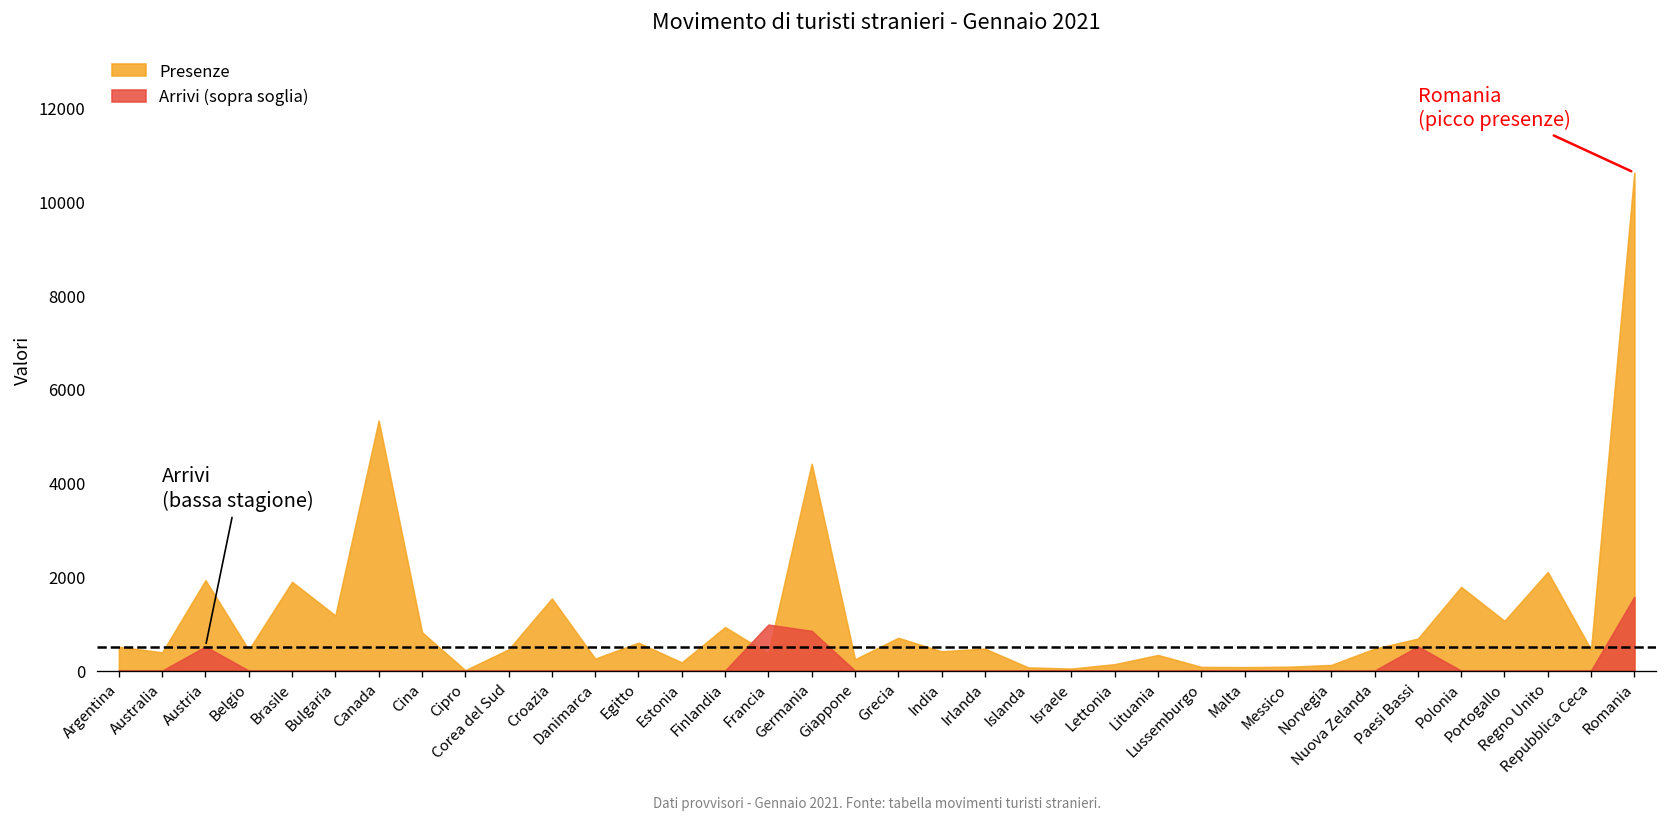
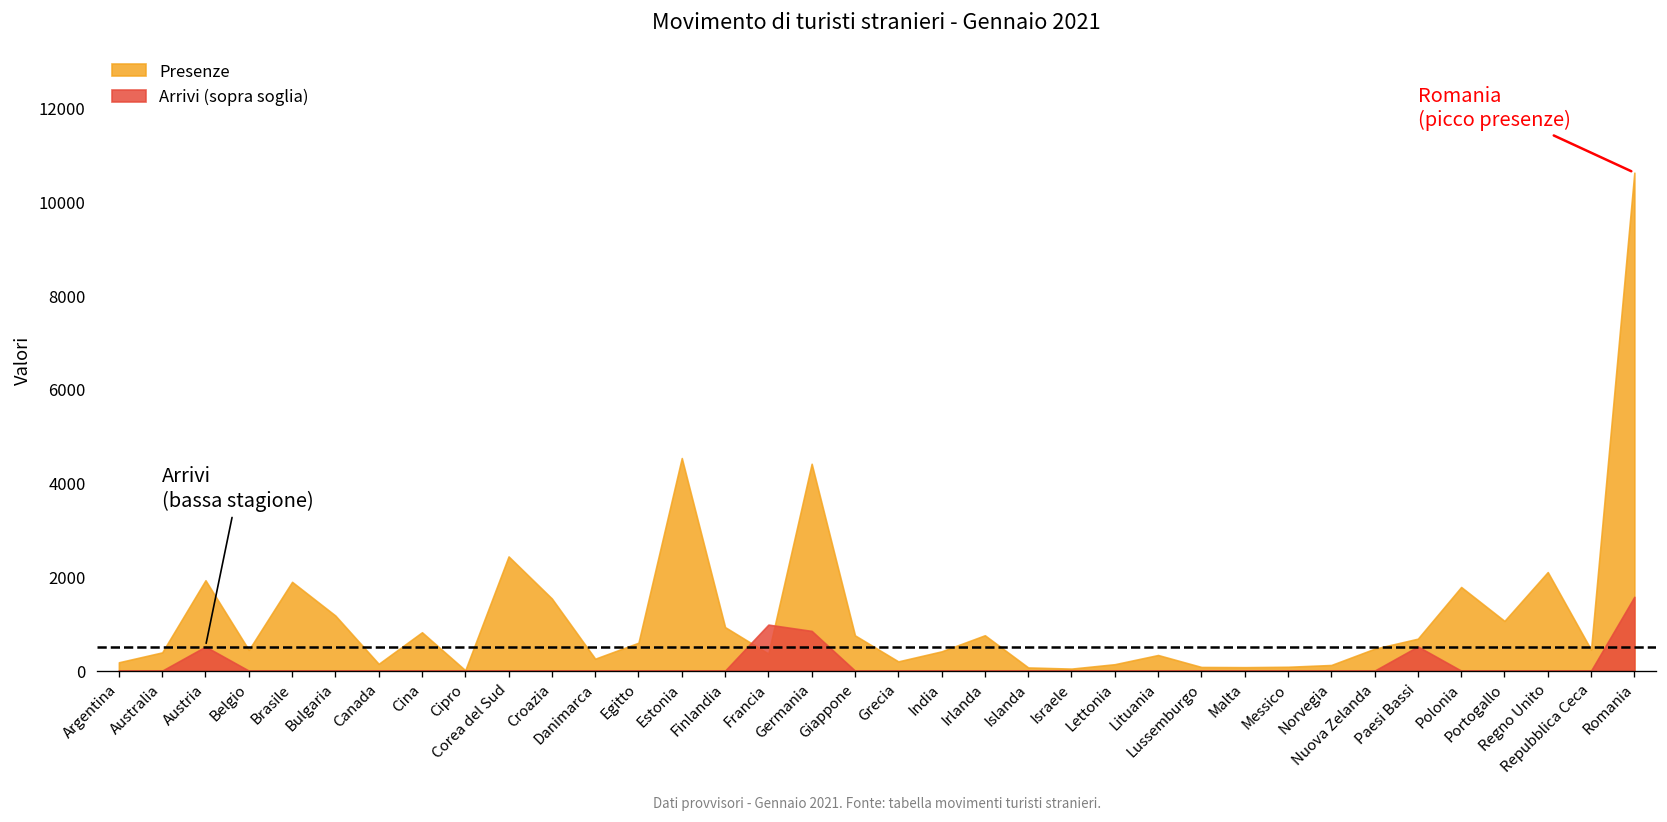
Presenze, Argentina: 500 -> 200
Presenze, Canada: 5300 -> 100
Presenze, Corea del Sud: 500 -> 2400
Presenze, Estonia: 200 -> 4500
Presenze, Giappone: 200 -> 800
Presenze, Grecia: 700 -> 200
Presenze, Irlanda: 500 -> 800
